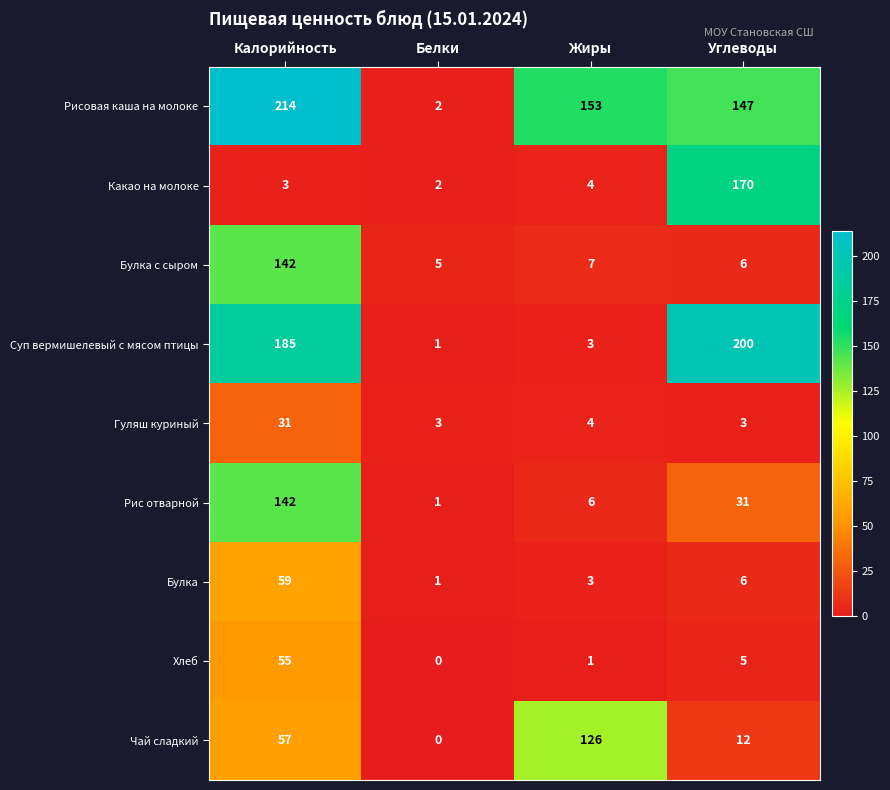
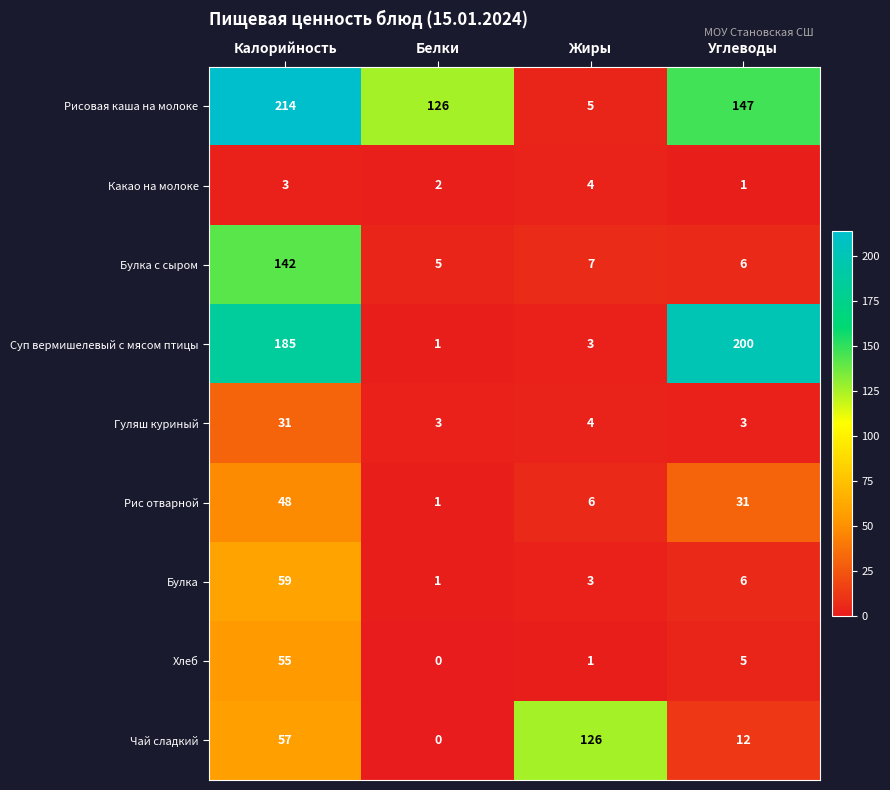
Рисовая каша на молоке, Белки: 2 -> 126
Рисовая каша на молоке, Жиры: 153 -> 5
Какао на молоке, Углеводы: 170 -> 1
Рис отварной, Калорийность: 142 -> 48
